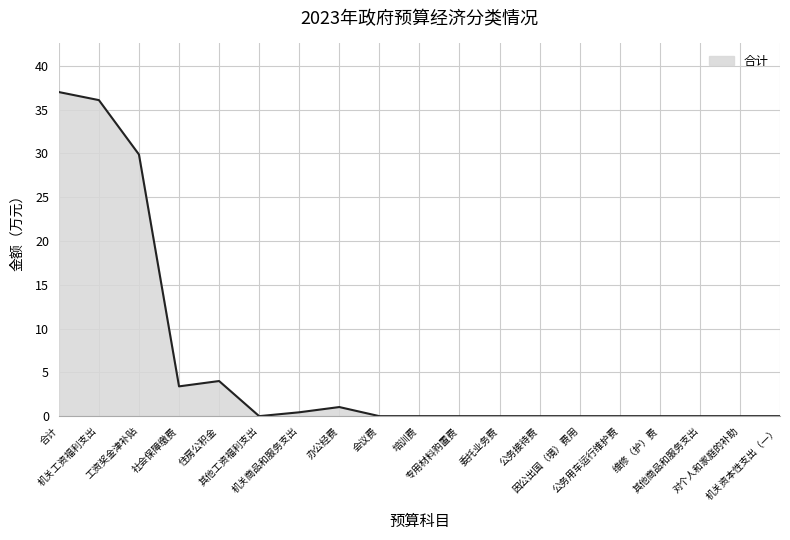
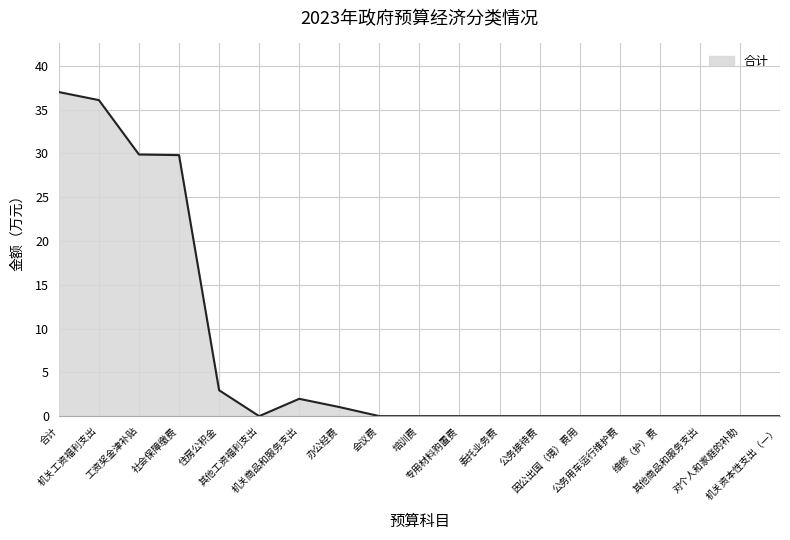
社会保障缴费: 3 -> 30
住房公积金: 4 -> 3
机关商品和服务支出: 0 -> 2
